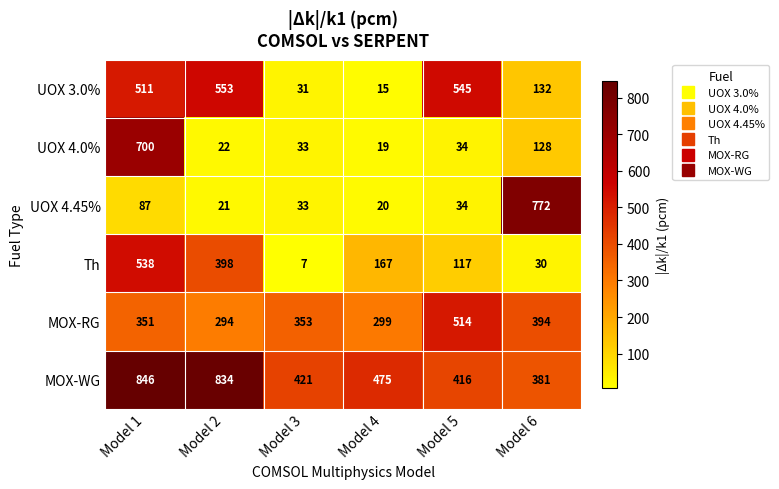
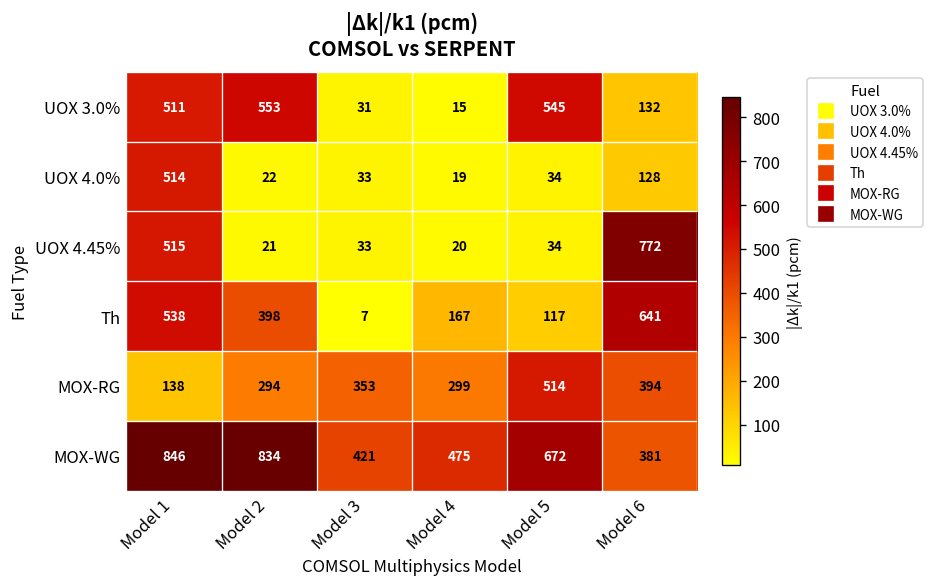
UOX 4.0%, Model 1: 700 -> 514
UOX 4.45%, Model 1: 87 -> 515
Th, Model 6: 30 -> 641
MOX-RG, Model 1: 351 -> 138
MOX-WG, Model 5: 416 -> 672
